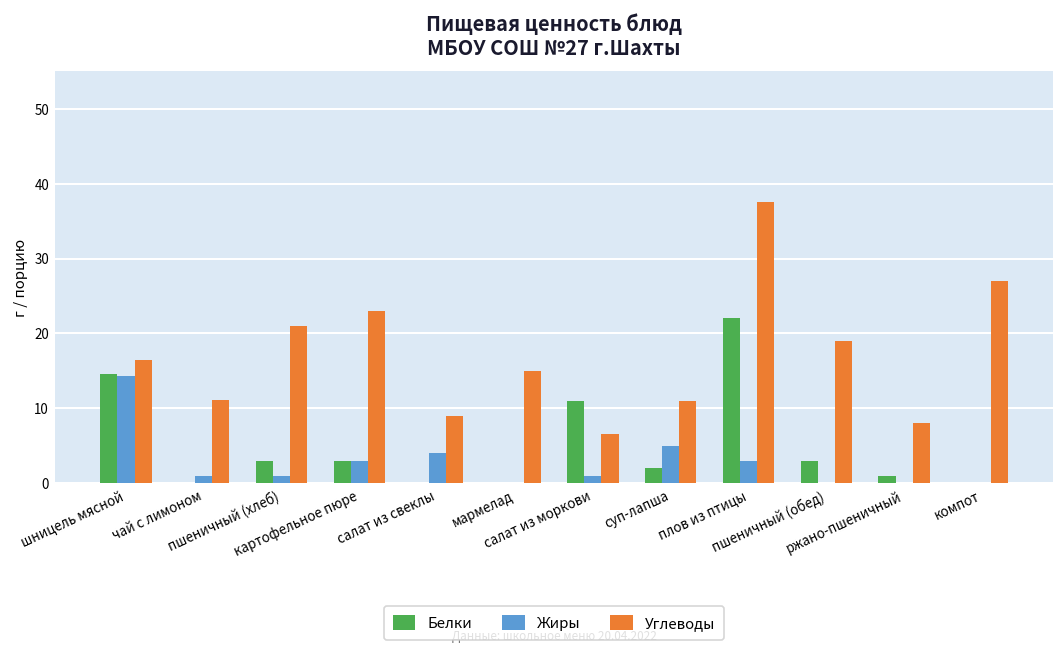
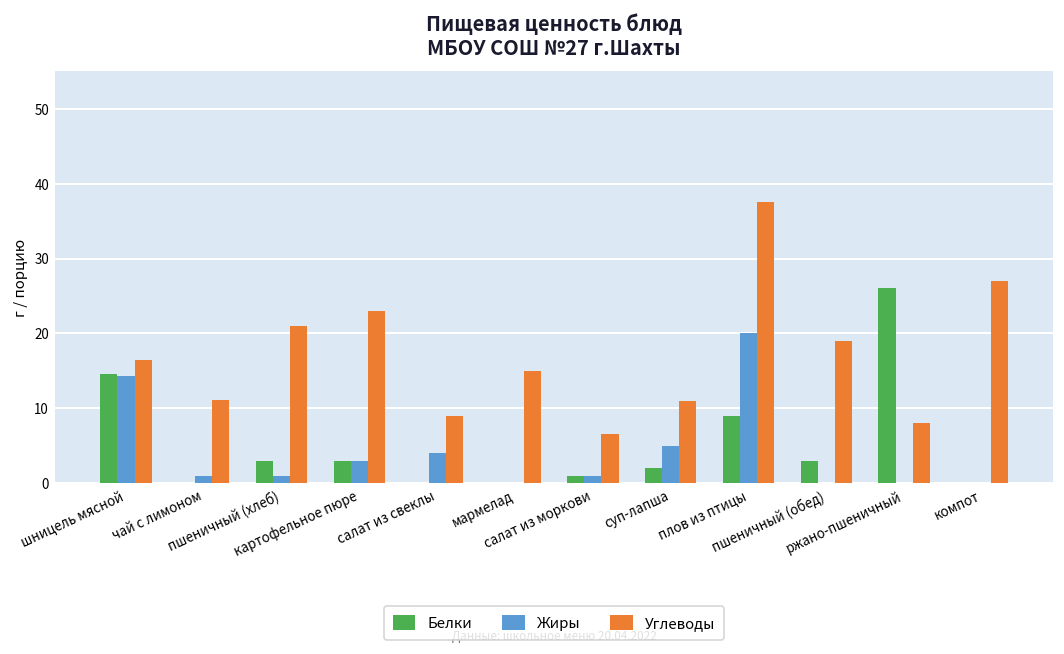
Белки, салат из моркови: 11 -> 1
Белки, плов из птицы: 22 -> 9
Жиры, плов из птицы: 3 -> 20
Белки, ржано-пшеничный: 1 -> 26
